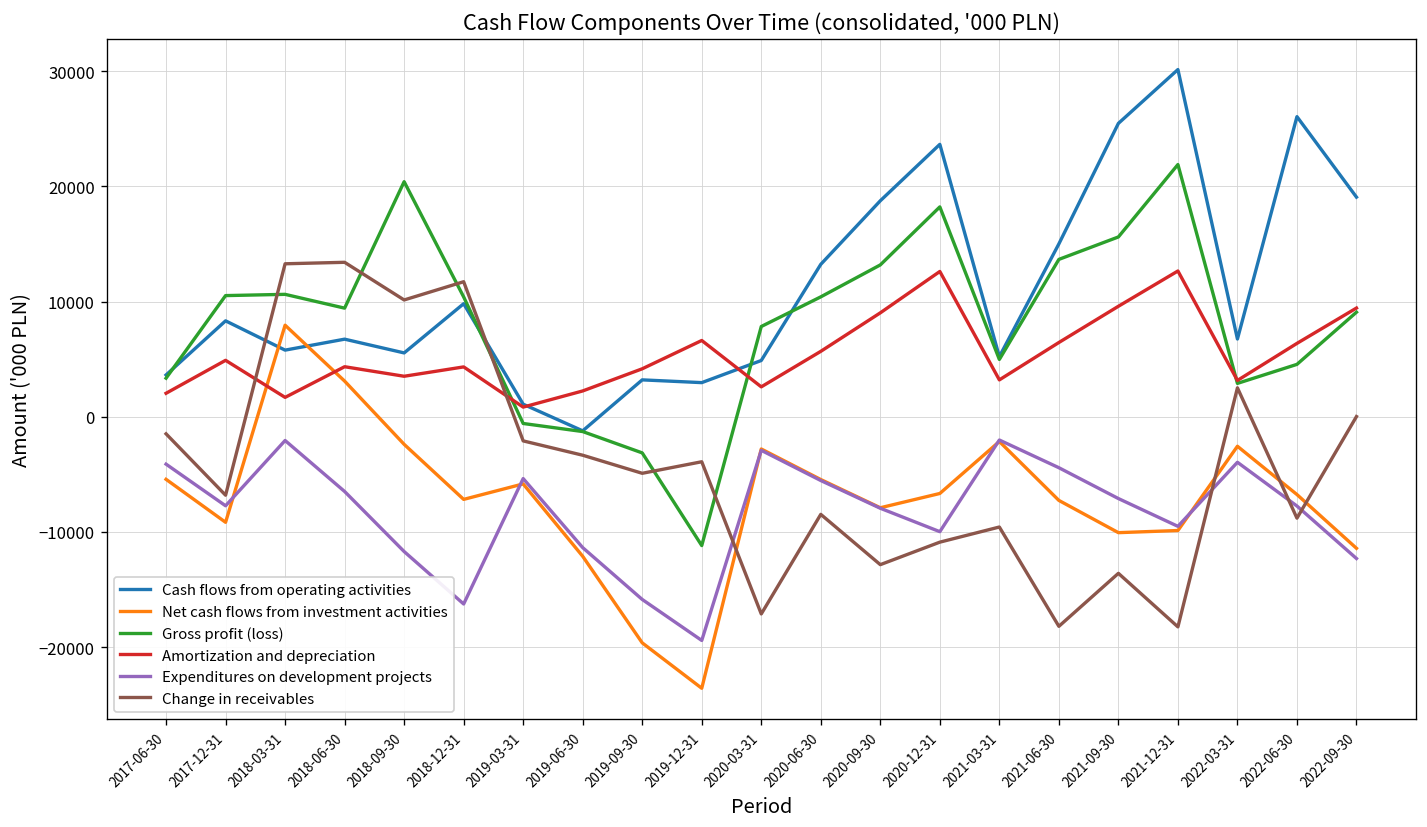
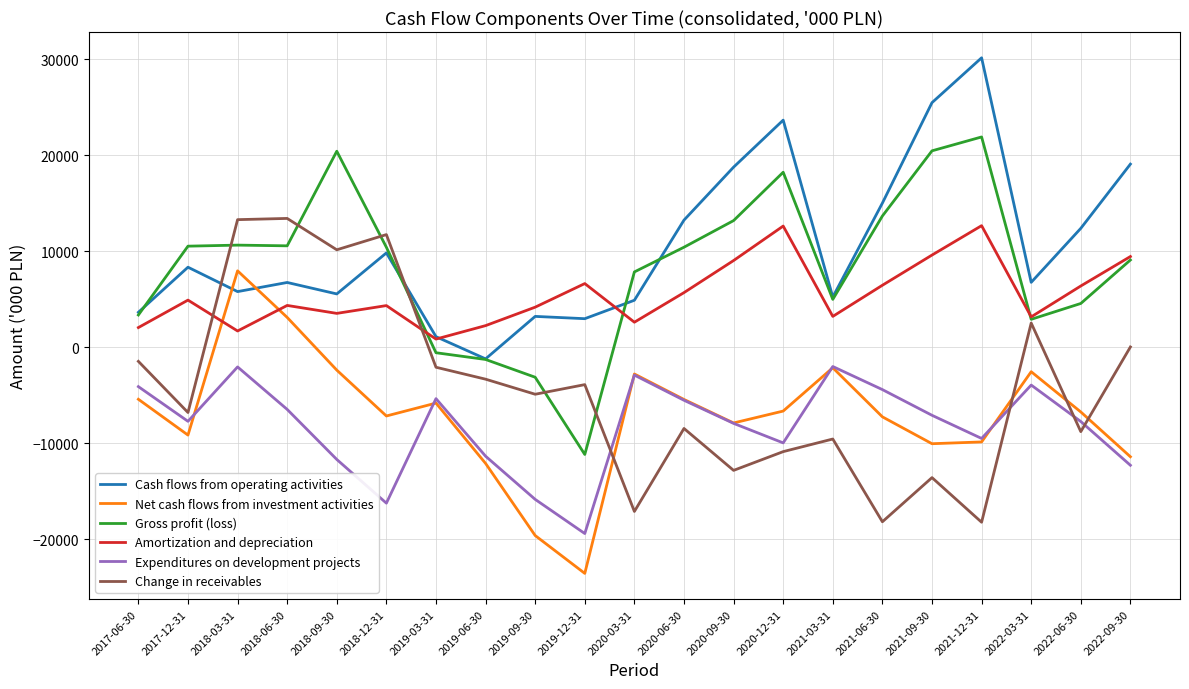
Gross profit (loss), 2018-06-30: 9000 -> 11000
Gross profit (loss), 2021-09-30: 16000 -> 20000
Cash flows from operating activities, 2022-06-30: 26000 -> 12000
